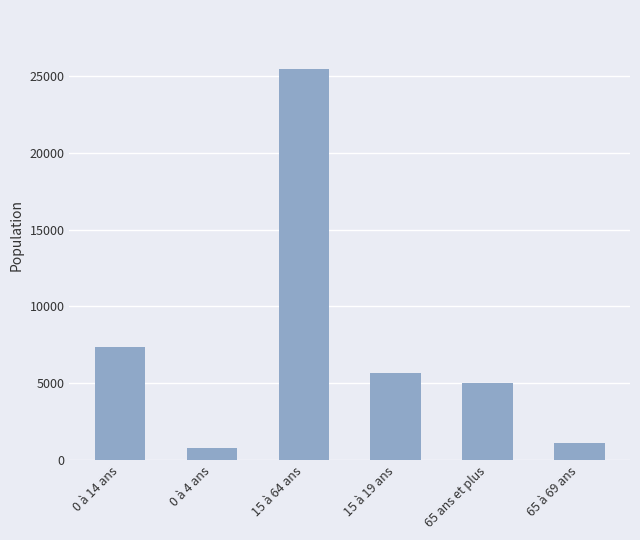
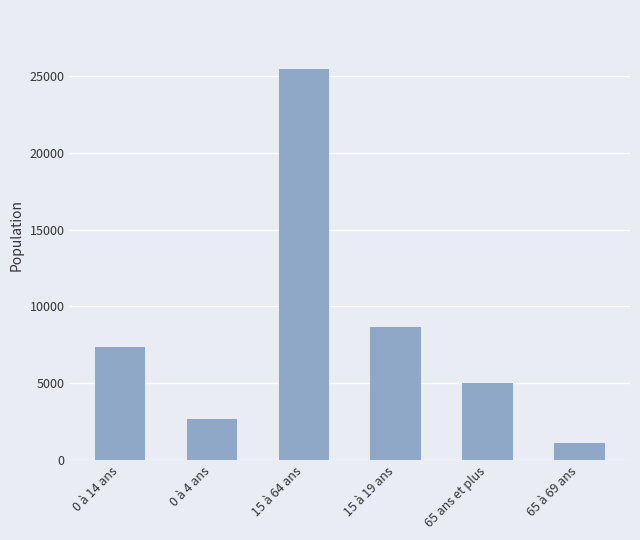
0 à 4 ans: 800 -> 2700
15 à 19 ans: 5700 -> 8700
